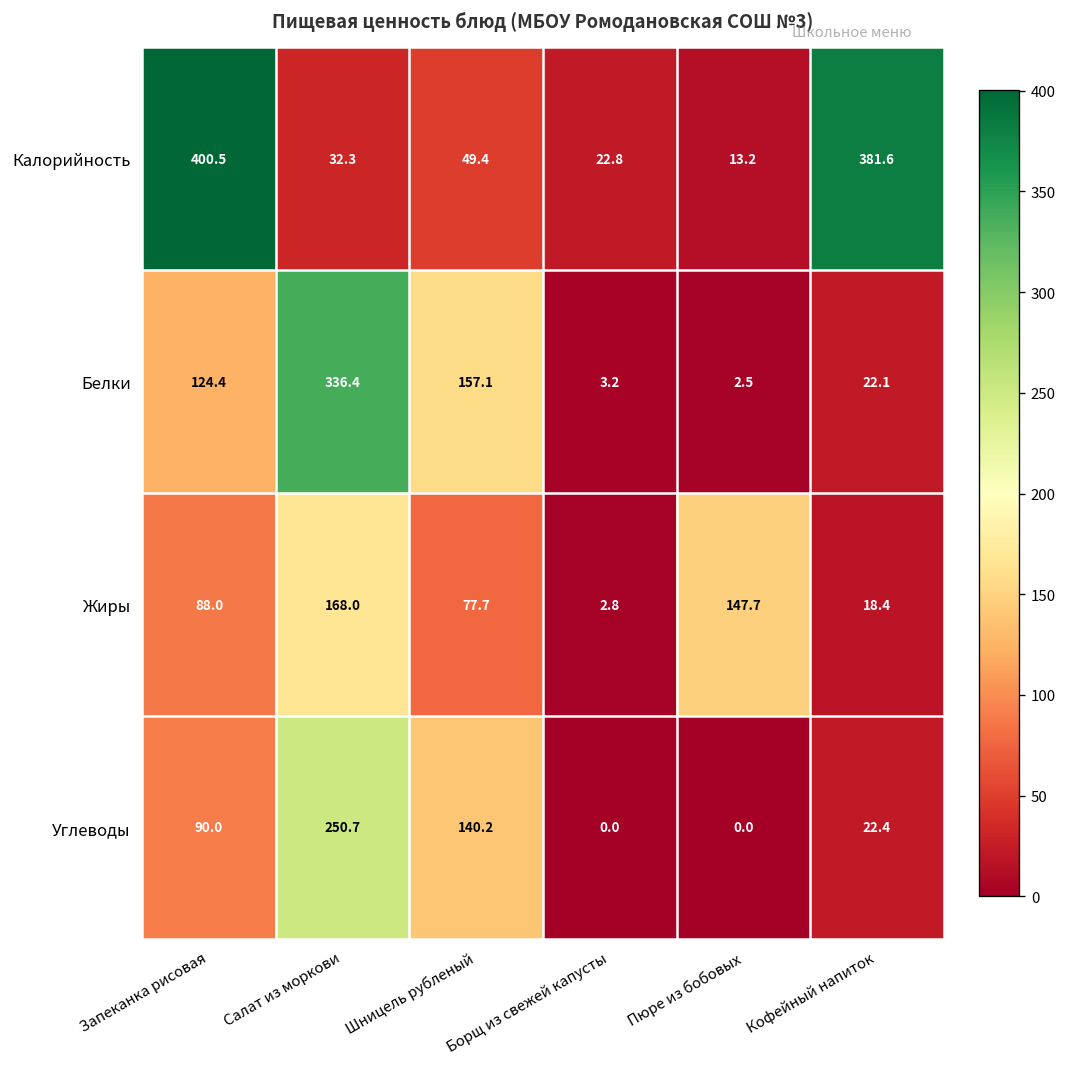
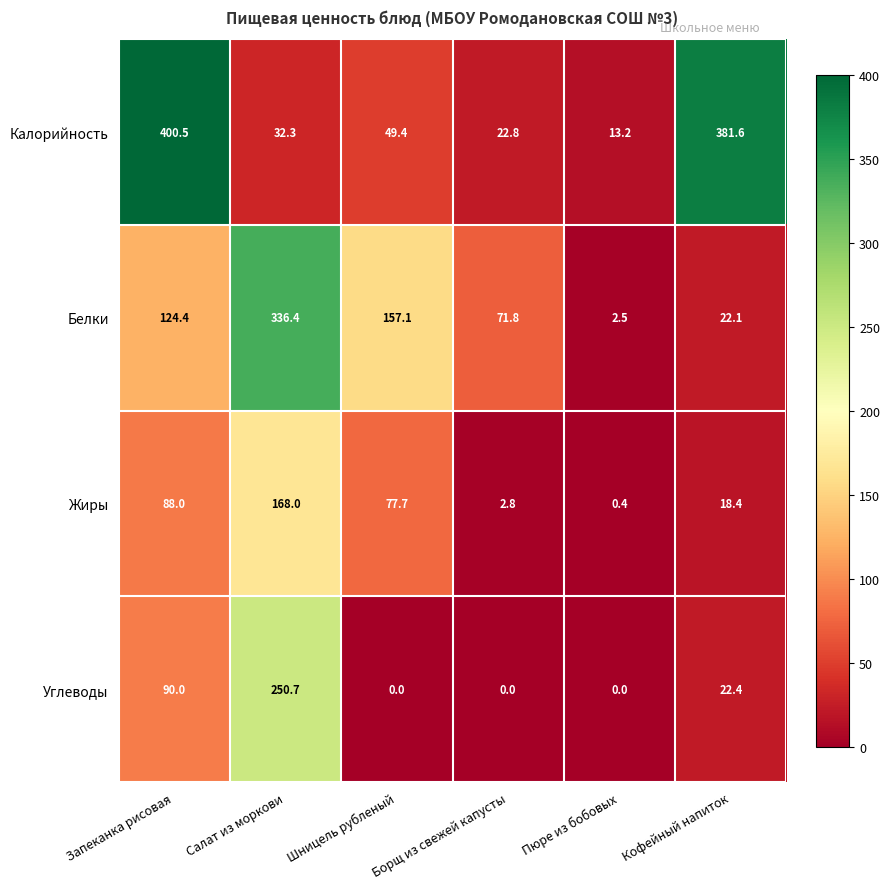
Белки, Борщ из свежей капусты: 3.2 -> 71.8
Жиры, Пюре из бобовых: 147.7 -> 0.4
Углеводы, Шницель рубленый: 140.2 -> 0.0
